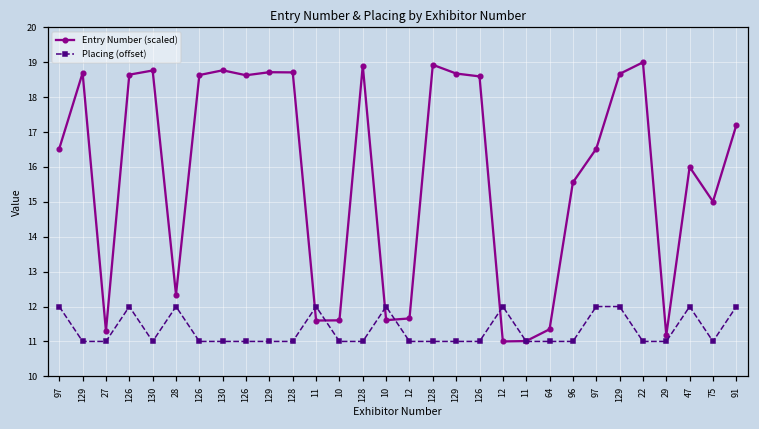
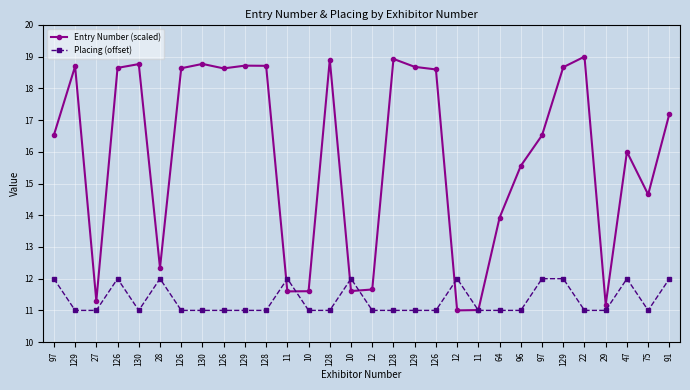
Entry Number (scaled), 64: 11.3 -> 13.9
Entry Number (scaled), 75: 15.0 -> 14.7
